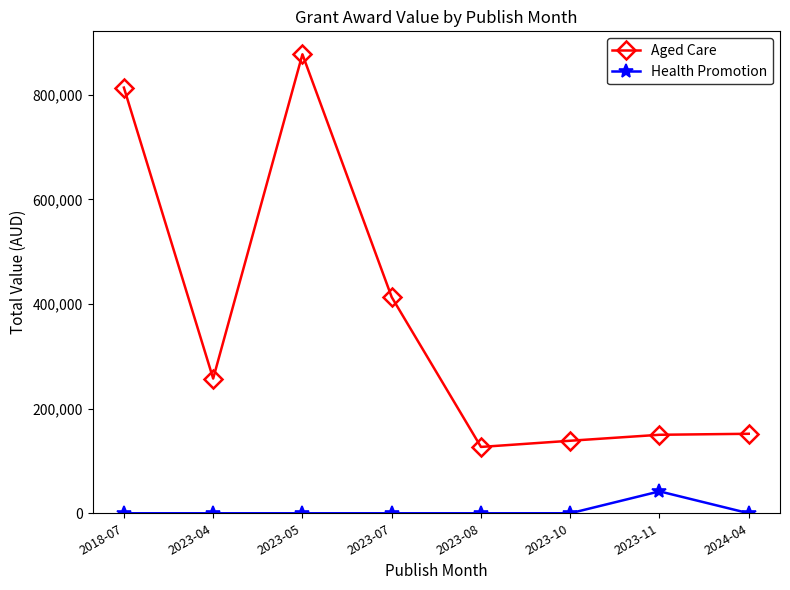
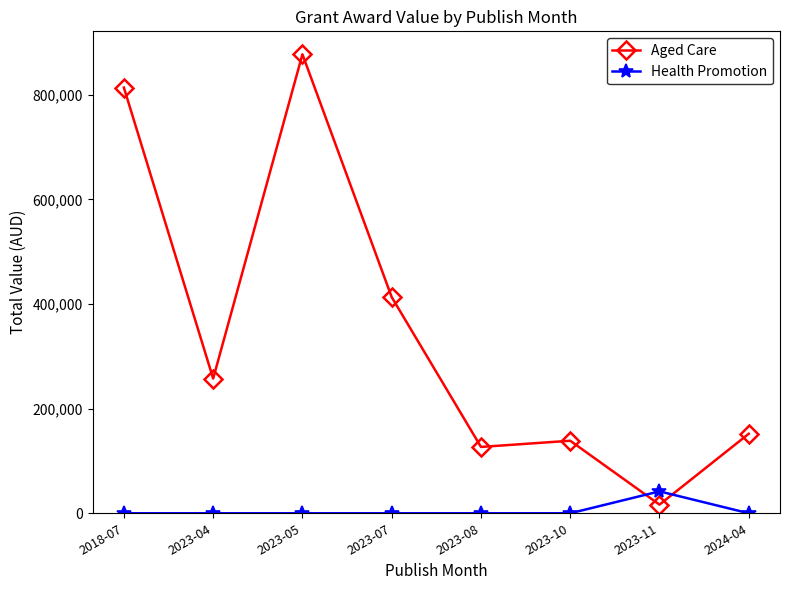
Aged Care, 2023-11: 150,000 -> 20,000
